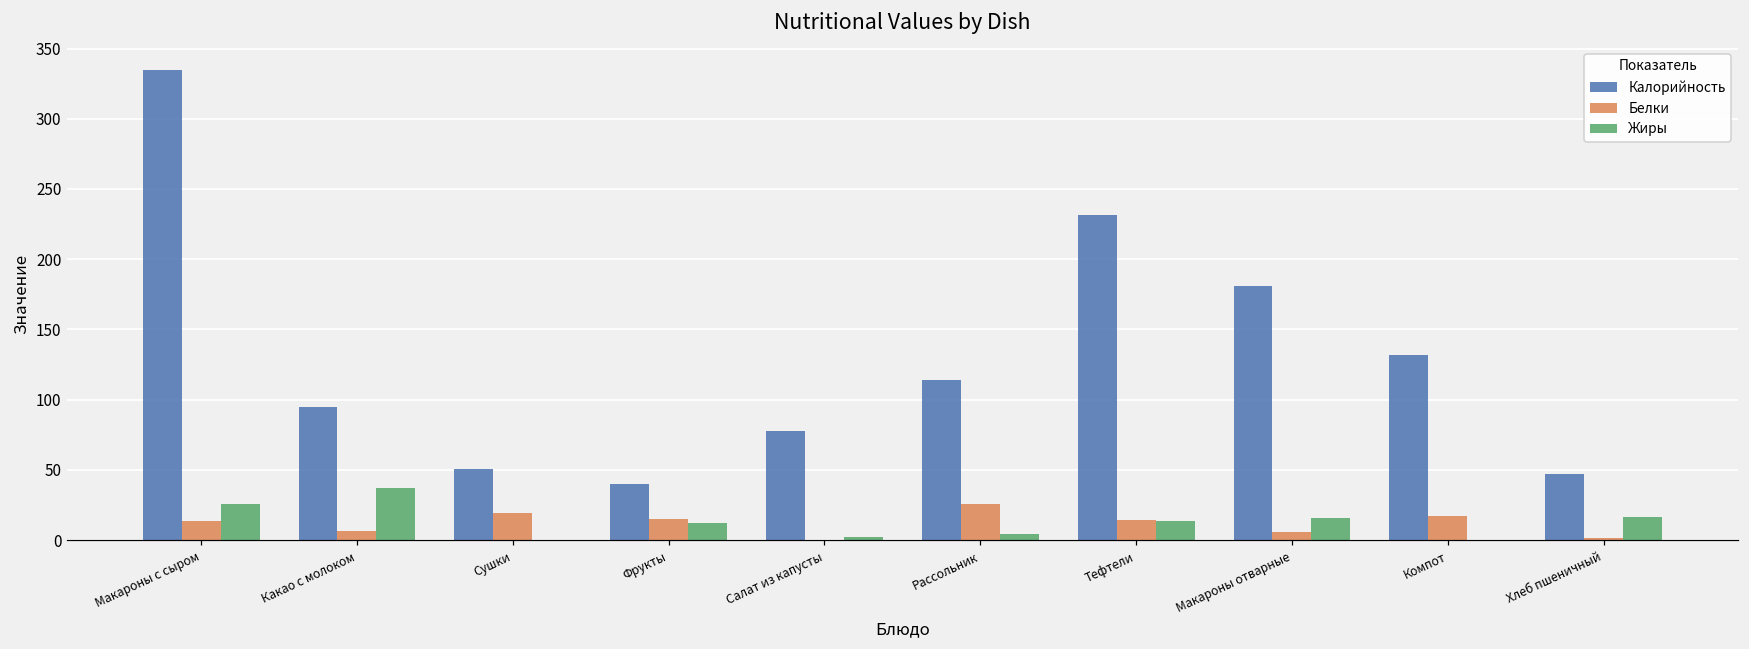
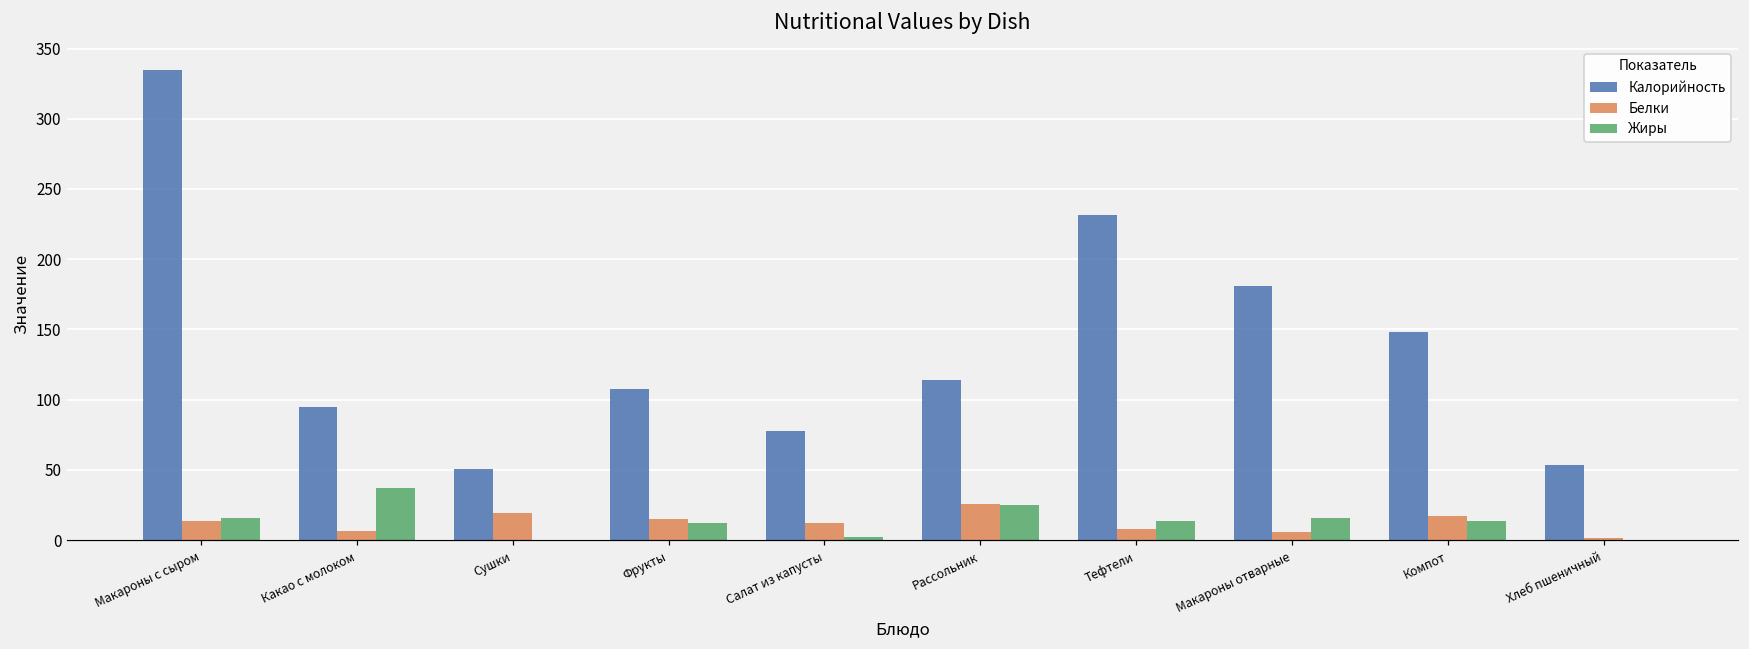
Жиры, Макароны с сыром: 26 -> 16
Калорийность, Фрукты: 40 -> 108
Белки, Салат из капусты: 0 -> 12
Жиры, Рассольник: 4 -> 25
Белки, Тефтели: 14 -> 8
Калорийность, Компот: 132 -> 148
Жиры, Компот: 0 -> 14
Калорийность, Хлеб пшеничный: 47 -> 54
Жиры, Хлеб пшеничный: 16 -> 0
